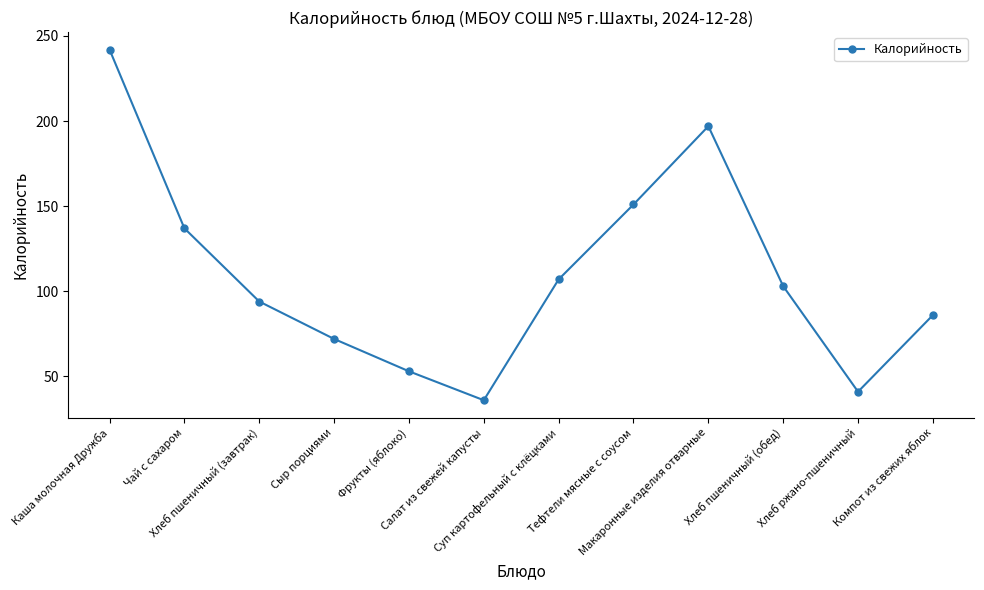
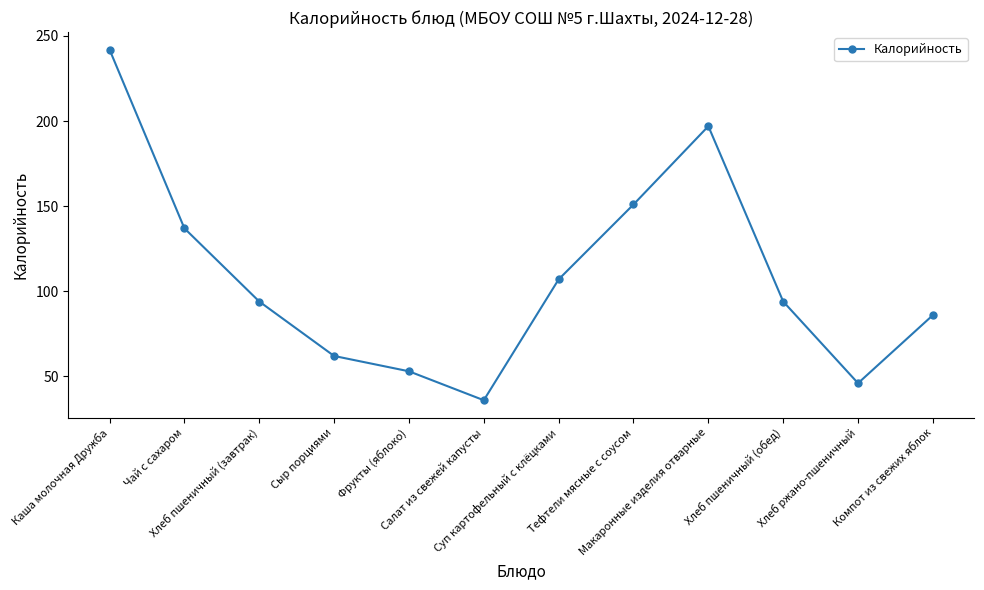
Сыр порциями: 72 -> 62
Хлеб пшеничный (обед): 103 -> 94
Хлеб ржано-пшеничный: 41 -> 46
